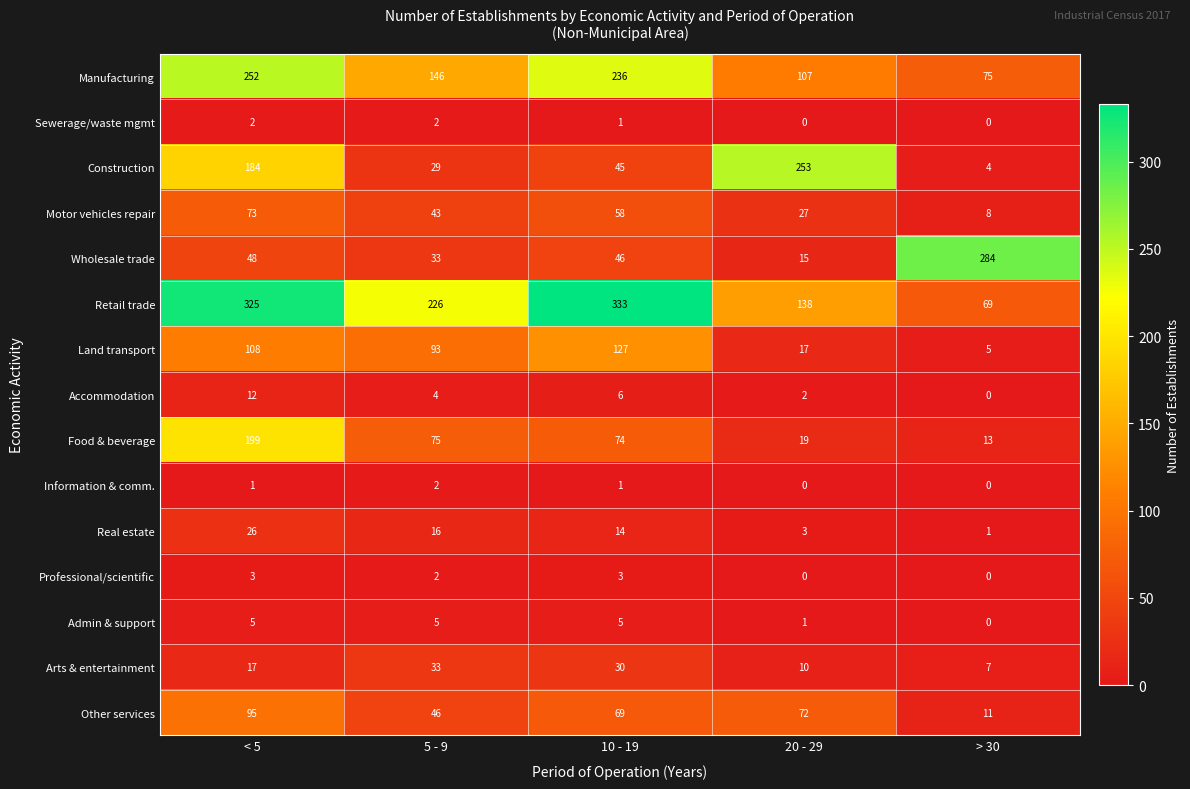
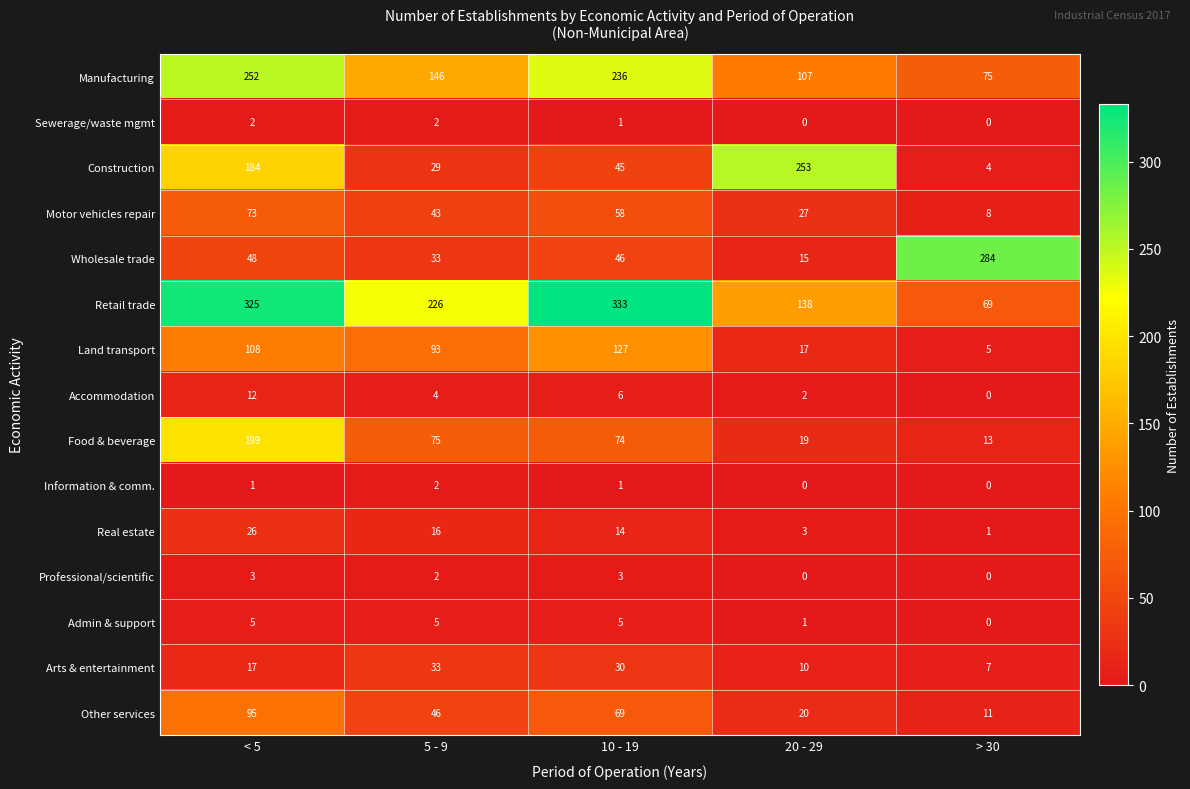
Other services, 20 - 29: 72 -> 20
